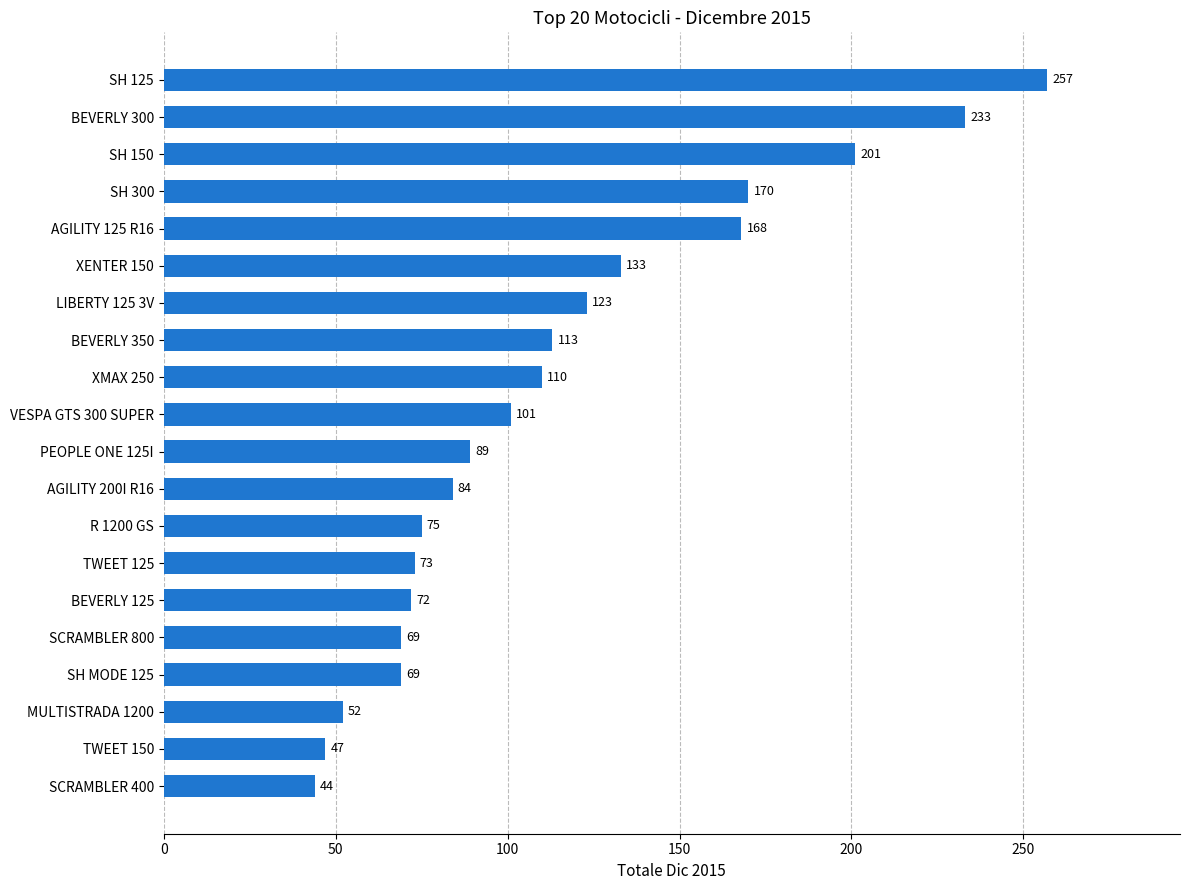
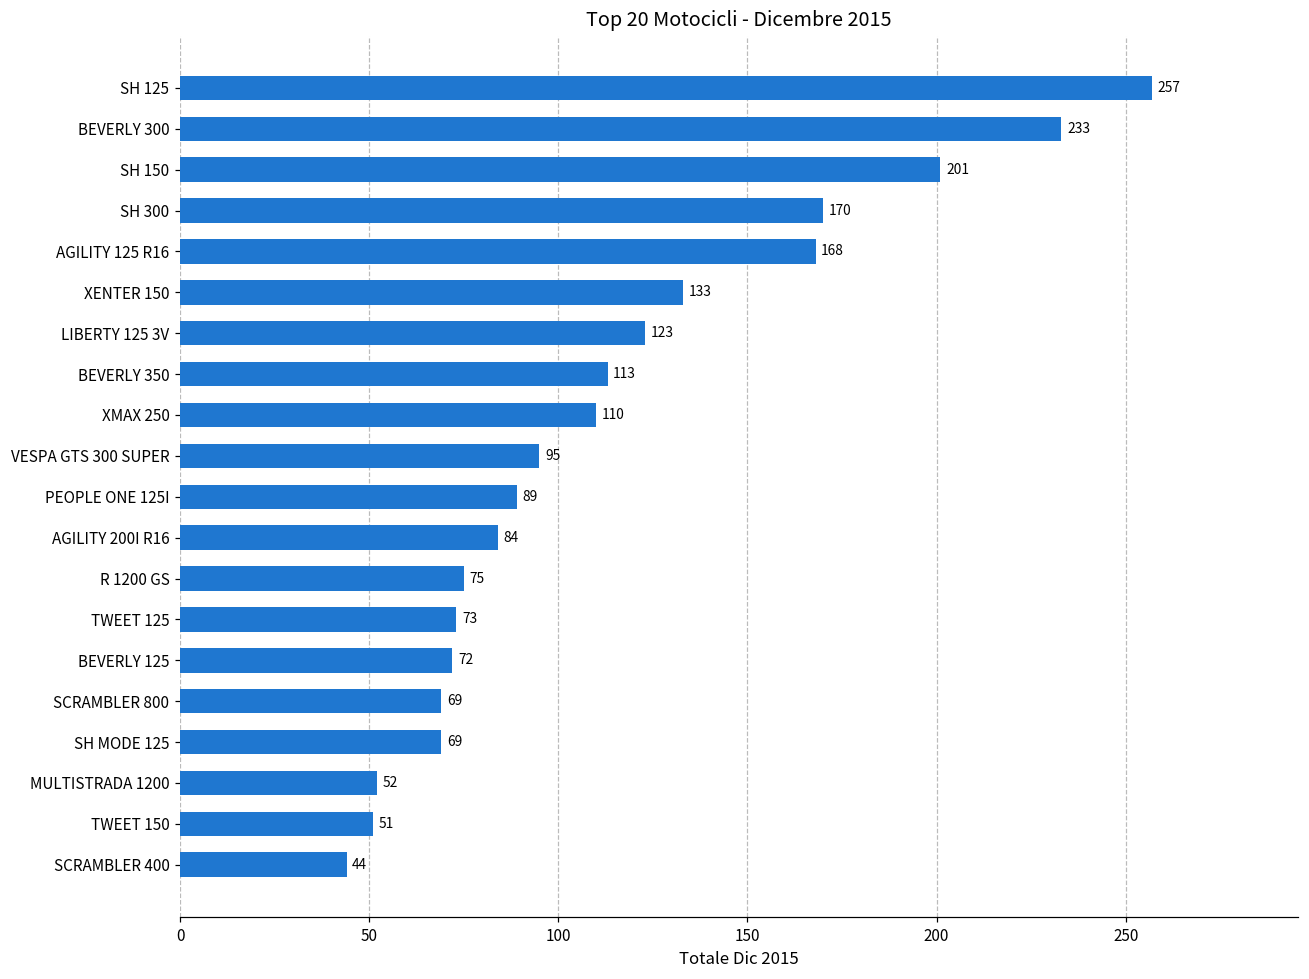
VESPA GTS 300 SUPER: 101 -> 95
TWEET 150: 47 -> 51
